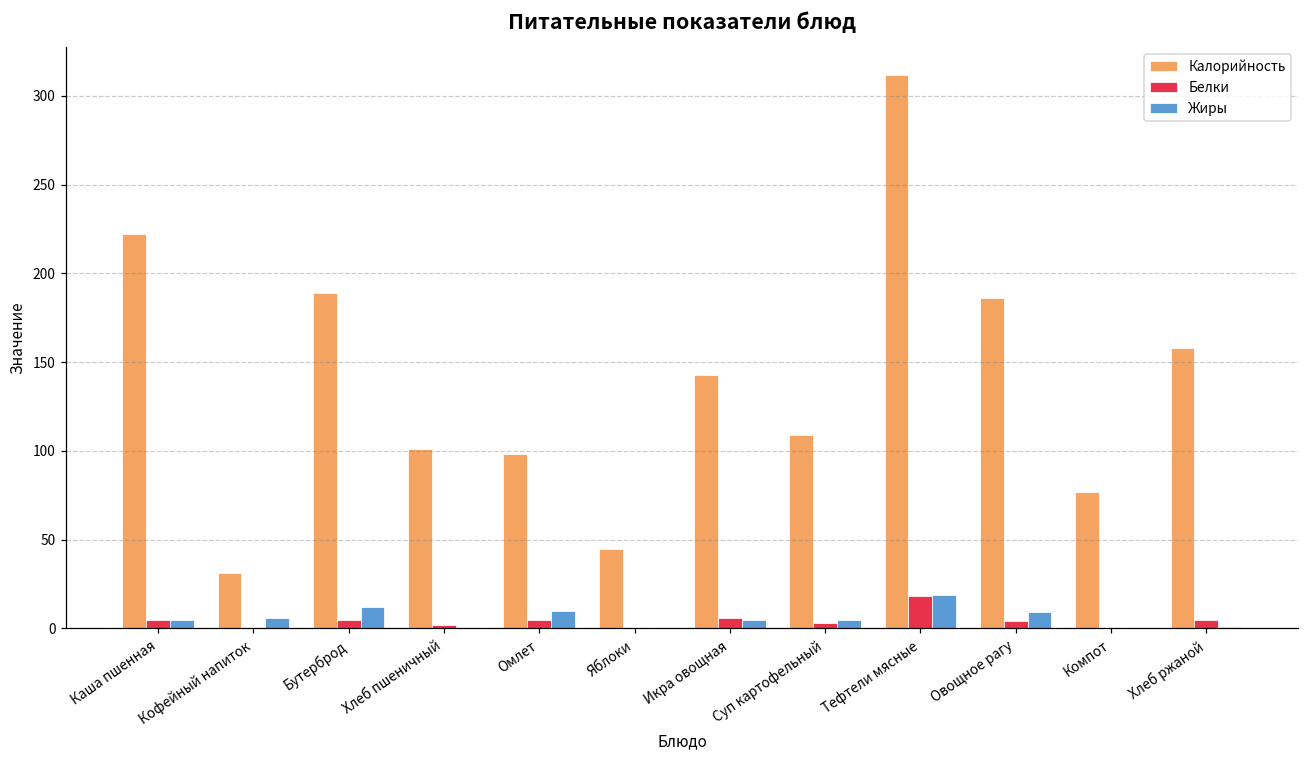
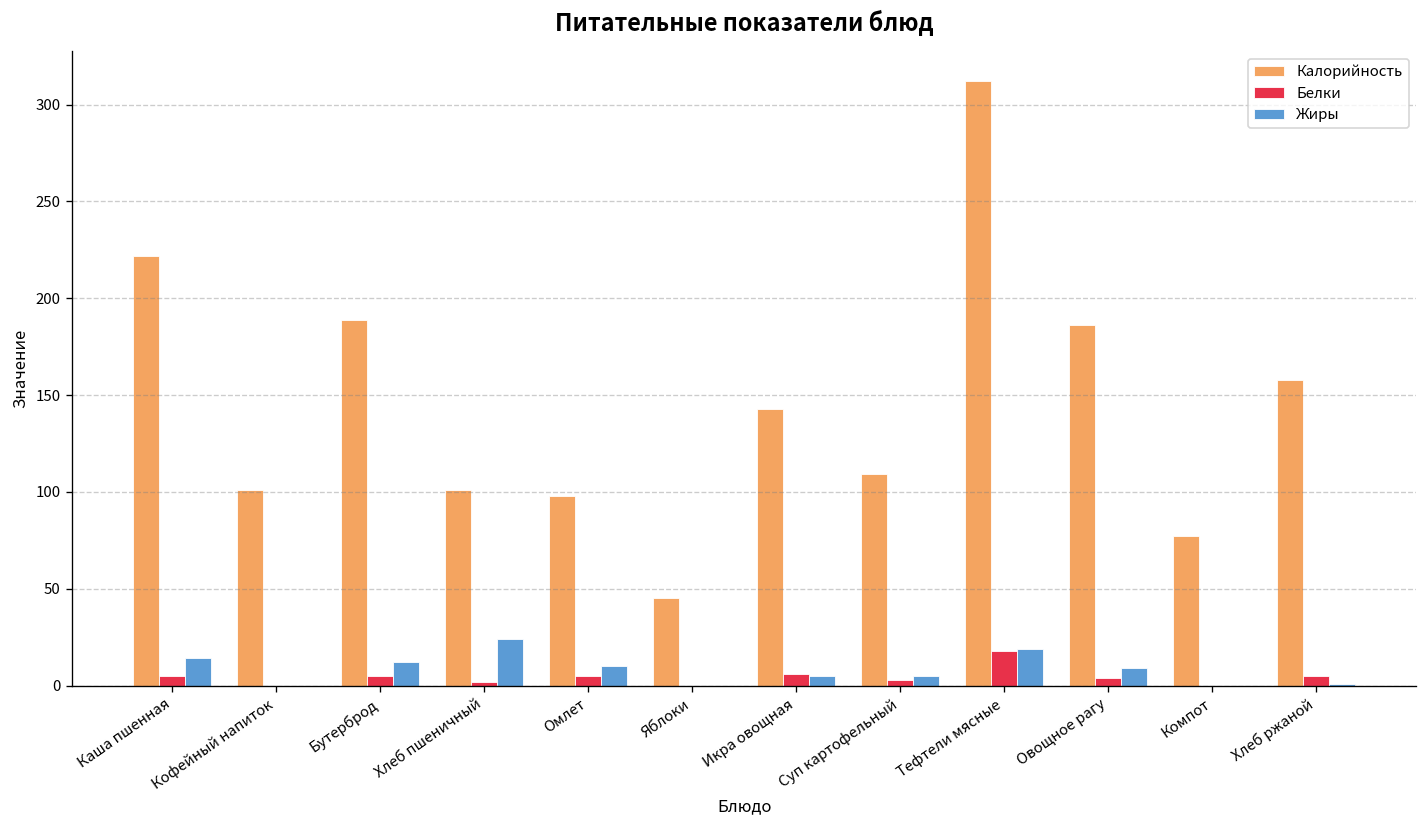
Жиры, Каша пшенная: 5 -> 14
Калорийность, Кофейный напиток: 31 -> 101
Жиры, Кофейный напиток: 6 -> 0
Жиры, Хлеб пшеничный: 0 -> 24
